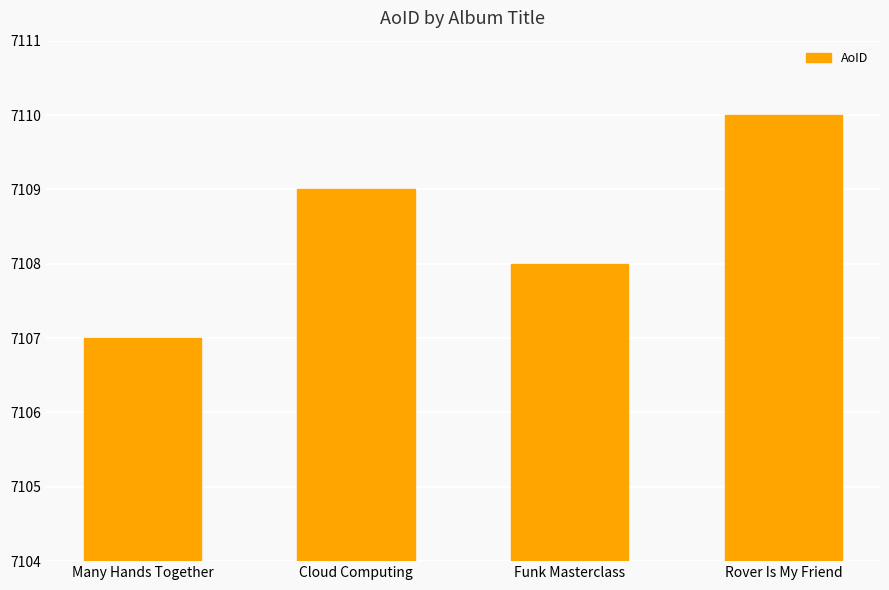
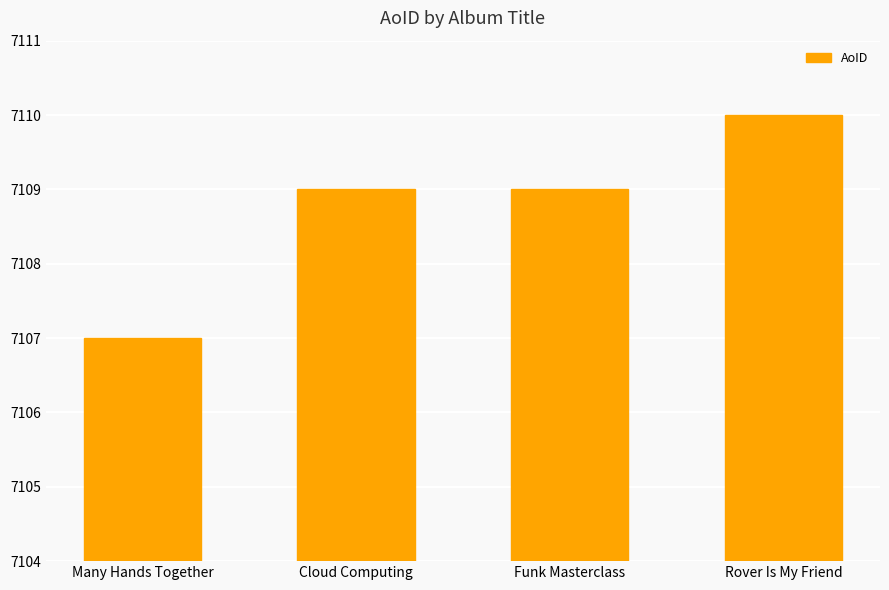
Funk Masterclass: 7108 -> 7109
